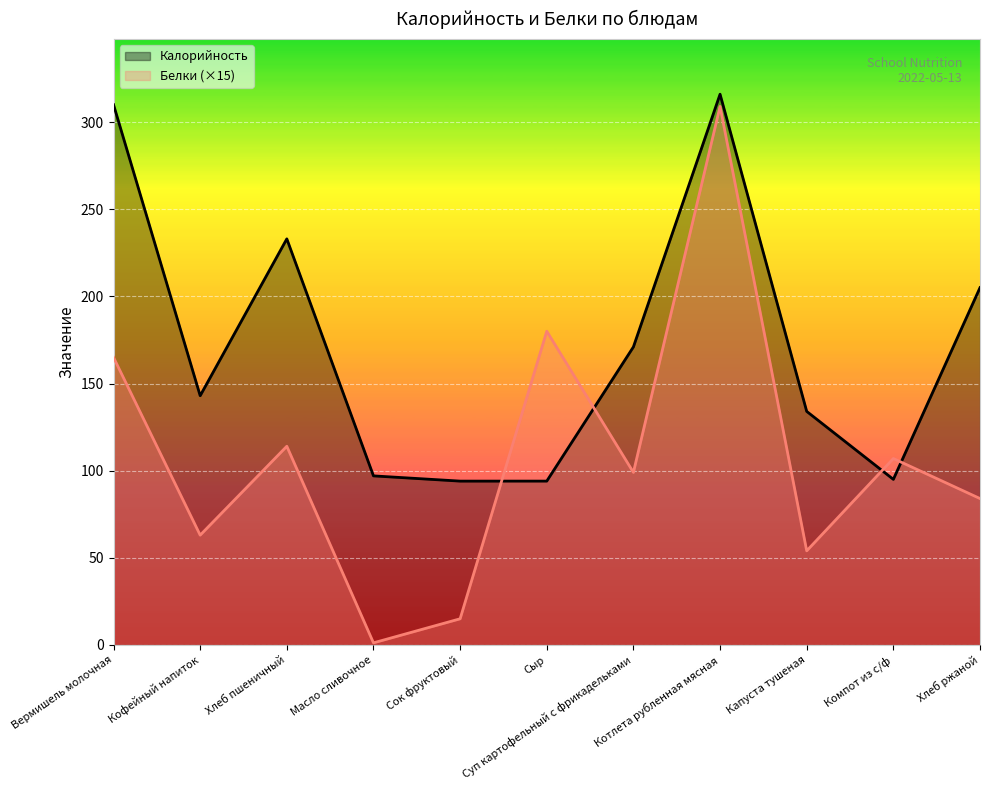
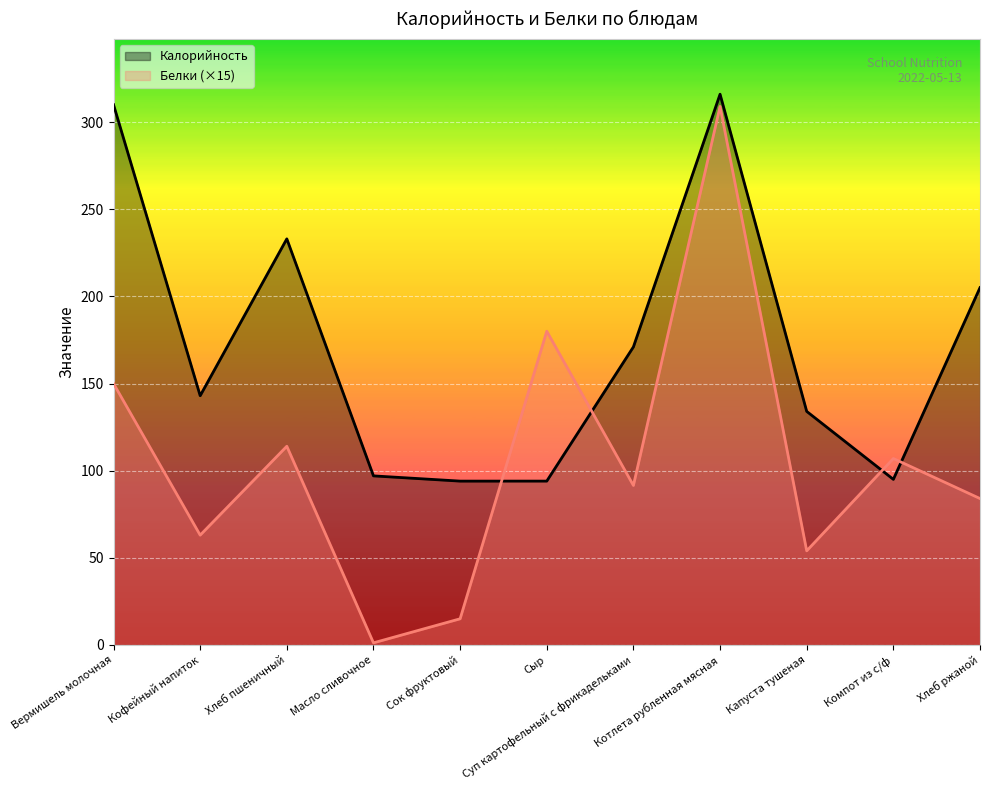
Белки (×15), Вермишель молочная: 165 -> 150
Белки (×15), Суп картофельный с фрикадельками: 99 -> 92
